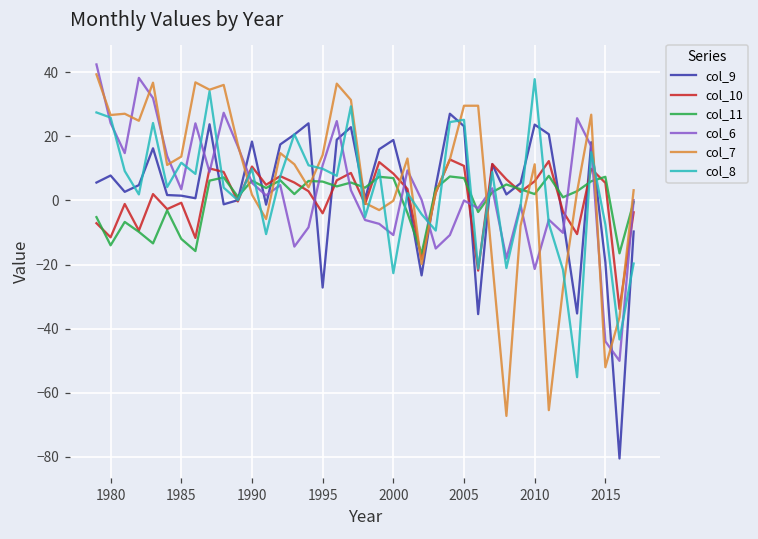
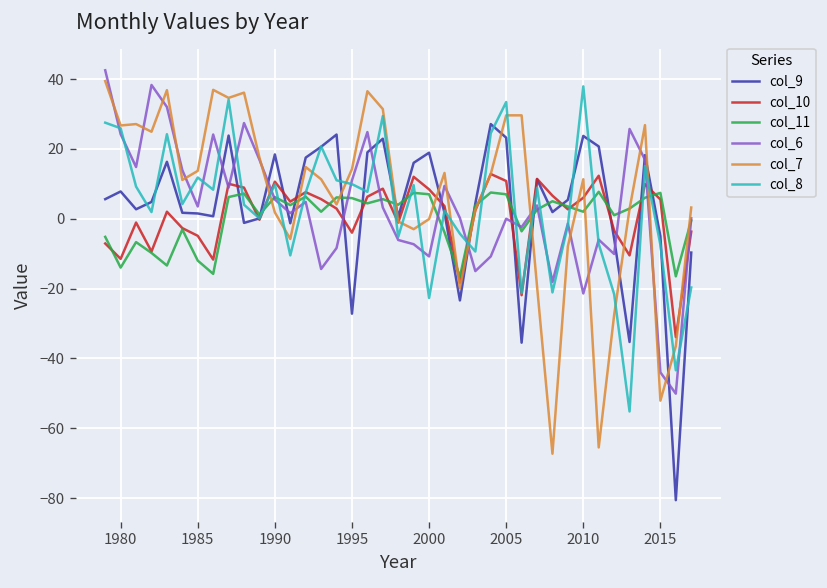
col_10, 1985: -1 -> -5
col_8, 2005: 25 -> 33
col_9, 2015: -19 -> -5
